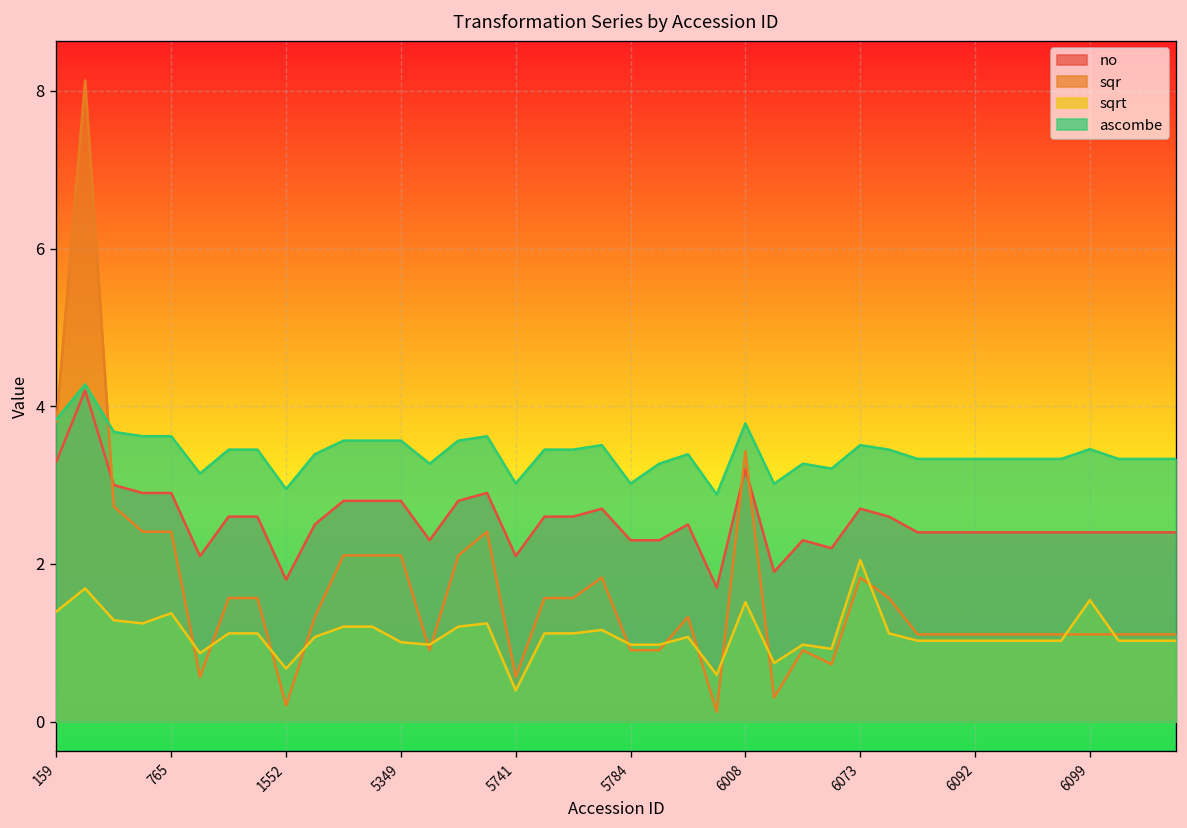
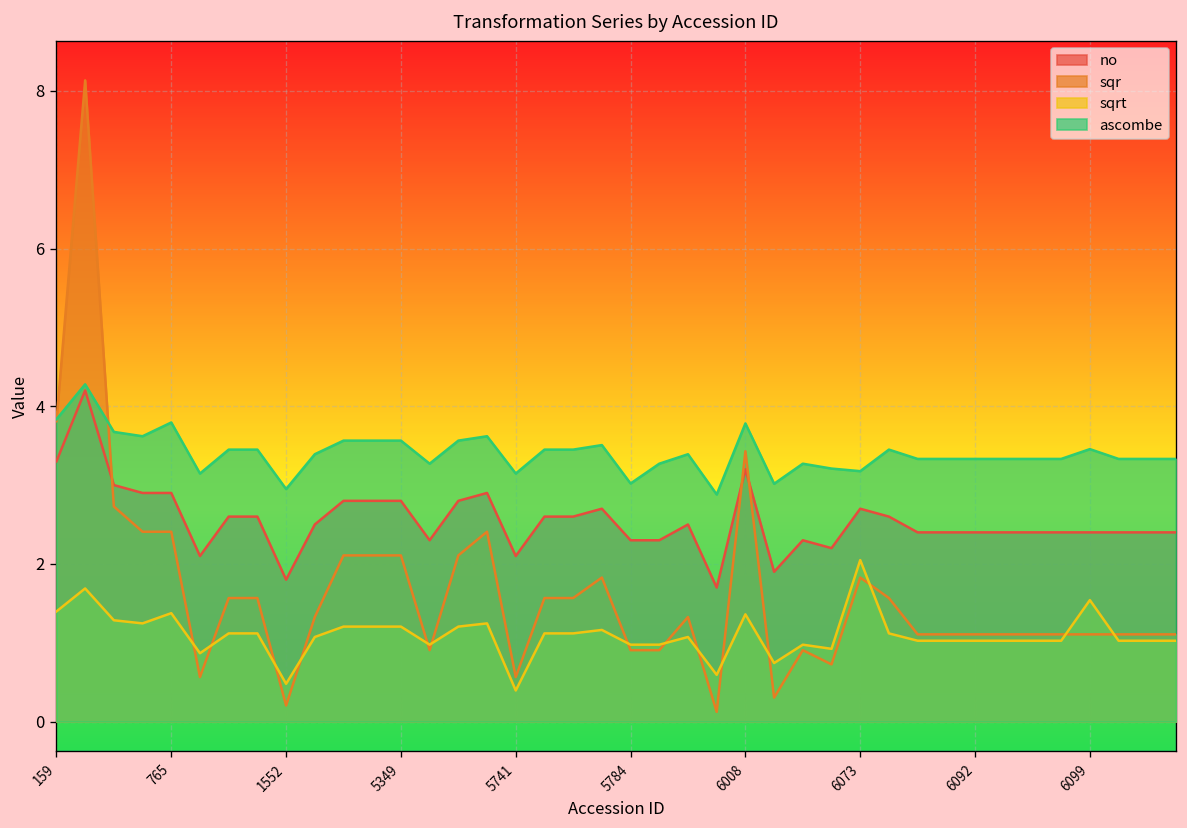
ascombe, 765: 3.6 -> 3.8
sqrt, 1552: 0.7 -> 0.5
sqrt, 5349: 1.0 -> 1.2
ascombe, 5741: 3.0 -> 3.1
sqrt, 6008: 1.5 -> 1.4
ascombe, 6073: 3.5 -> 3.2
